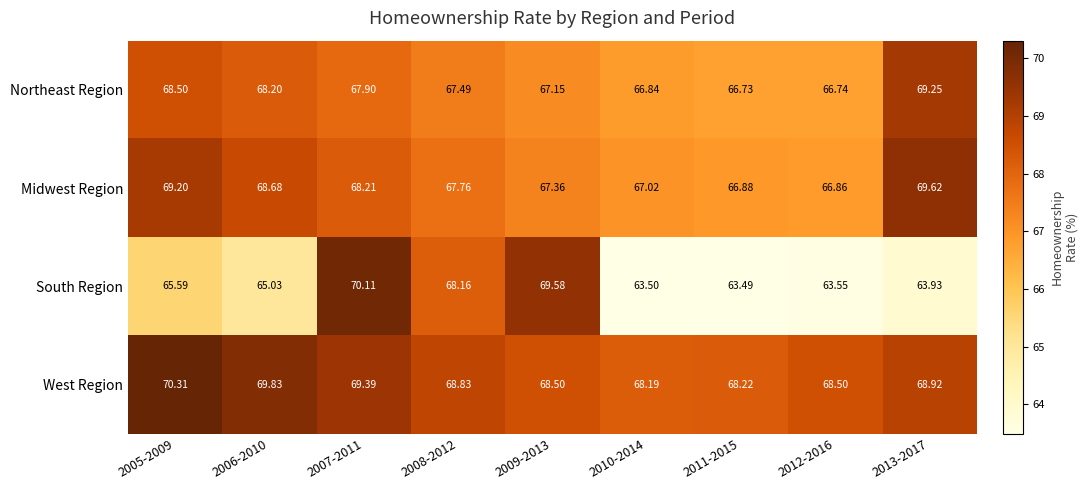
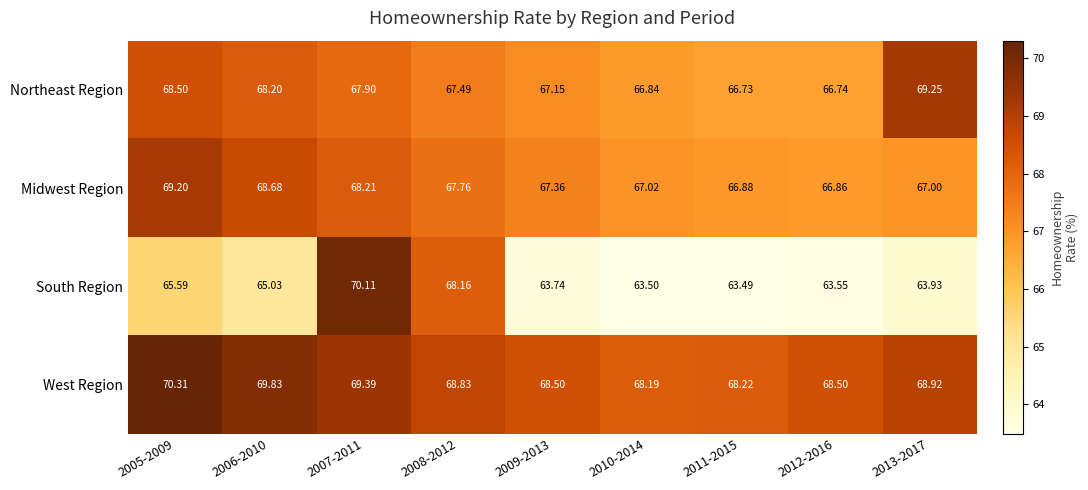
Midwest Region, 2013-2017: 69.62 -> 67.00
South Region, 2009-2013: 69.58 -> 63.74
